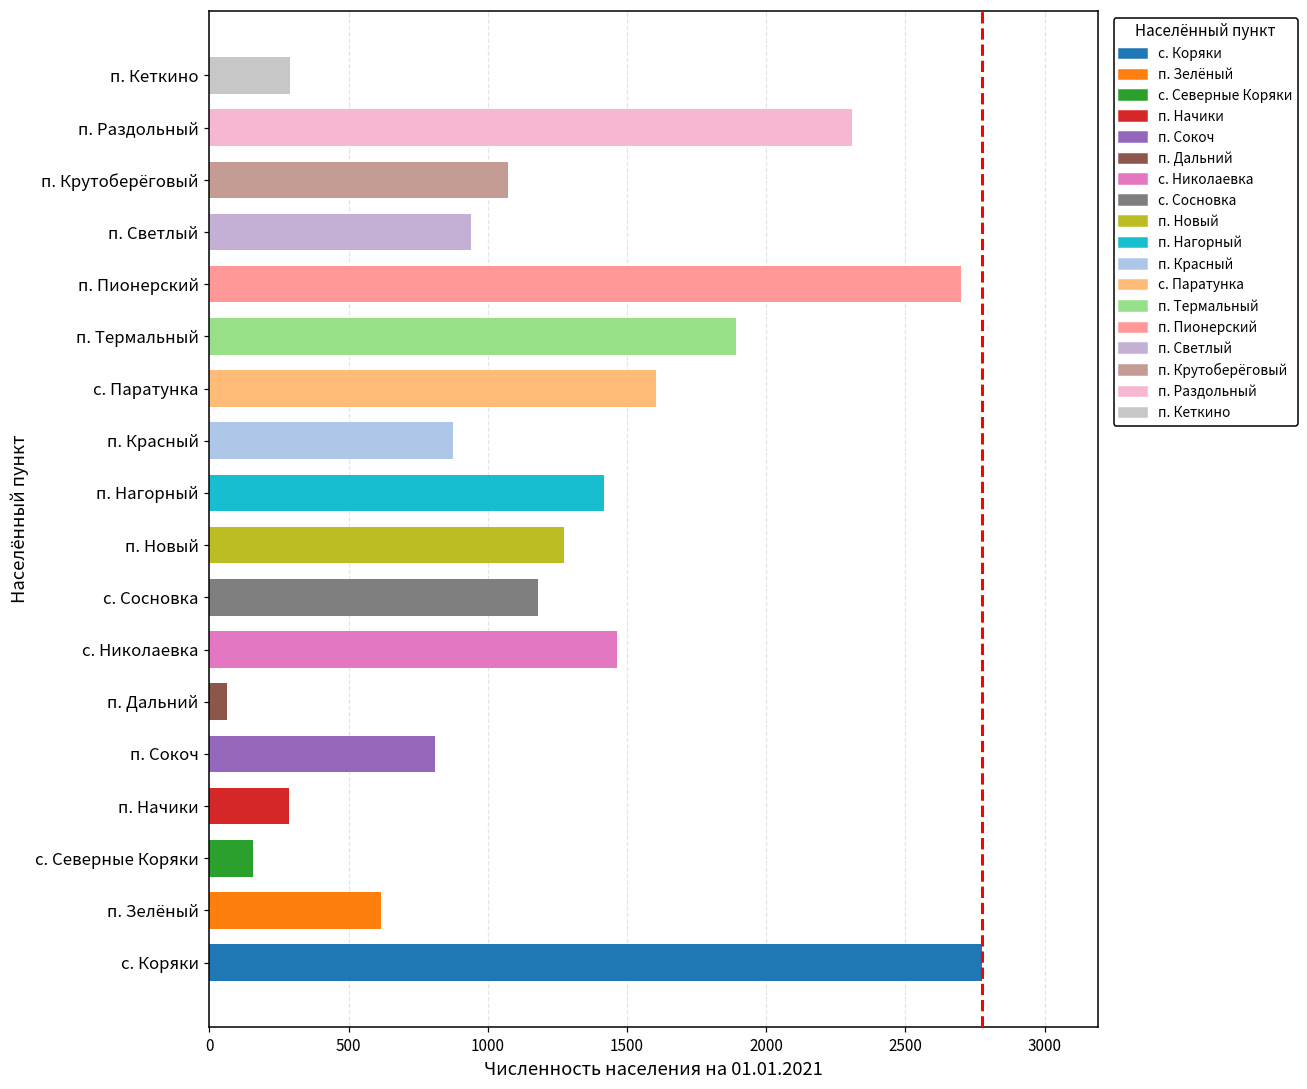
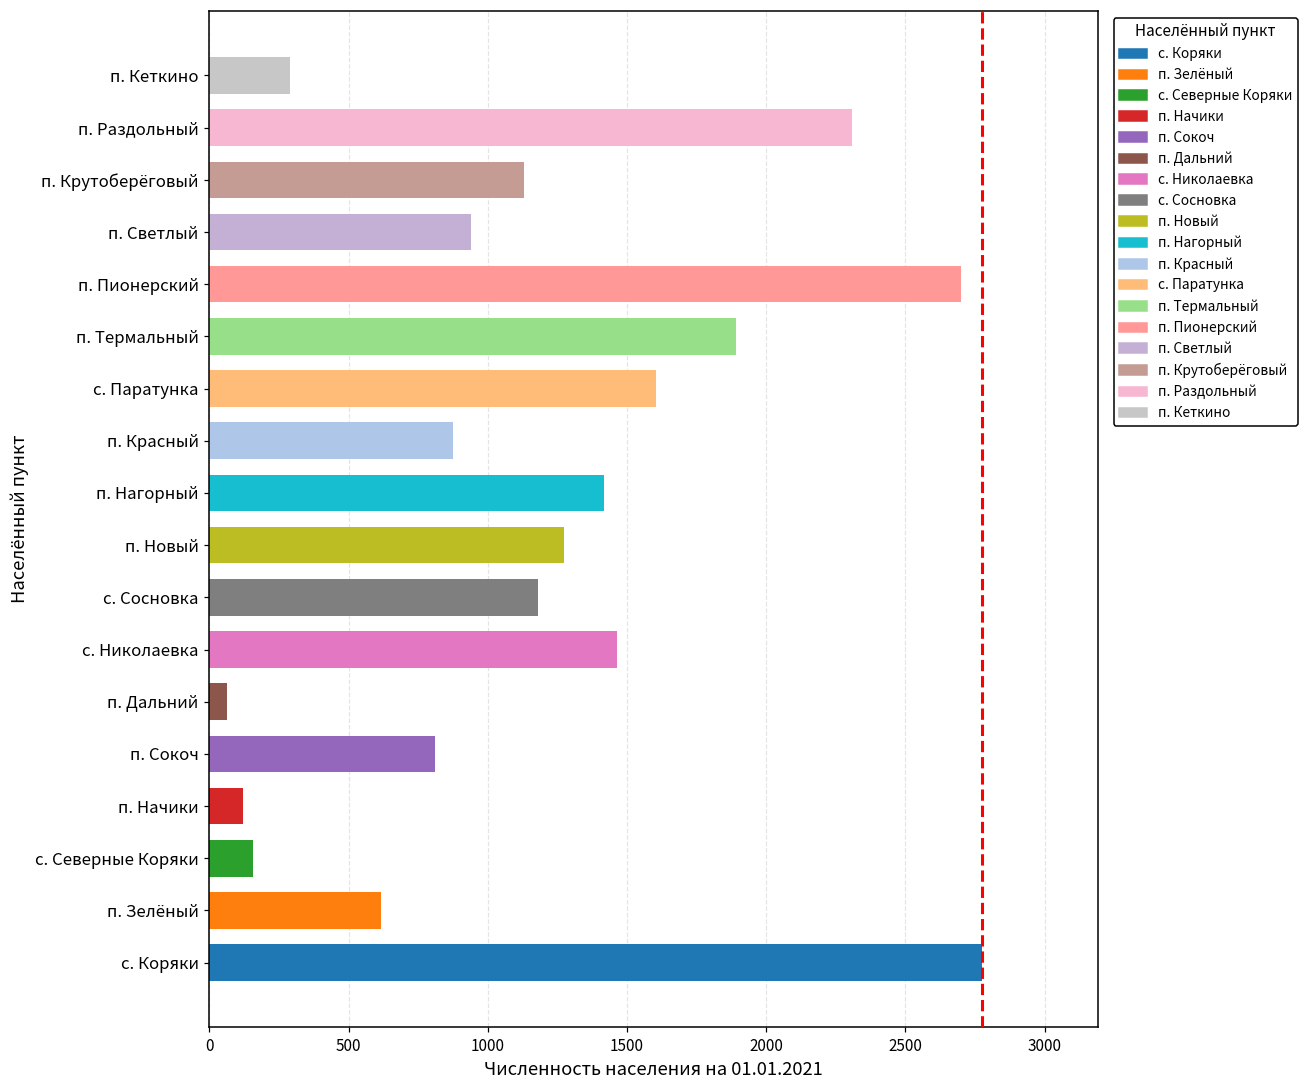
п. Крутоберёговый: 1070 -> 1130
п. Начики: 280 -> 120
